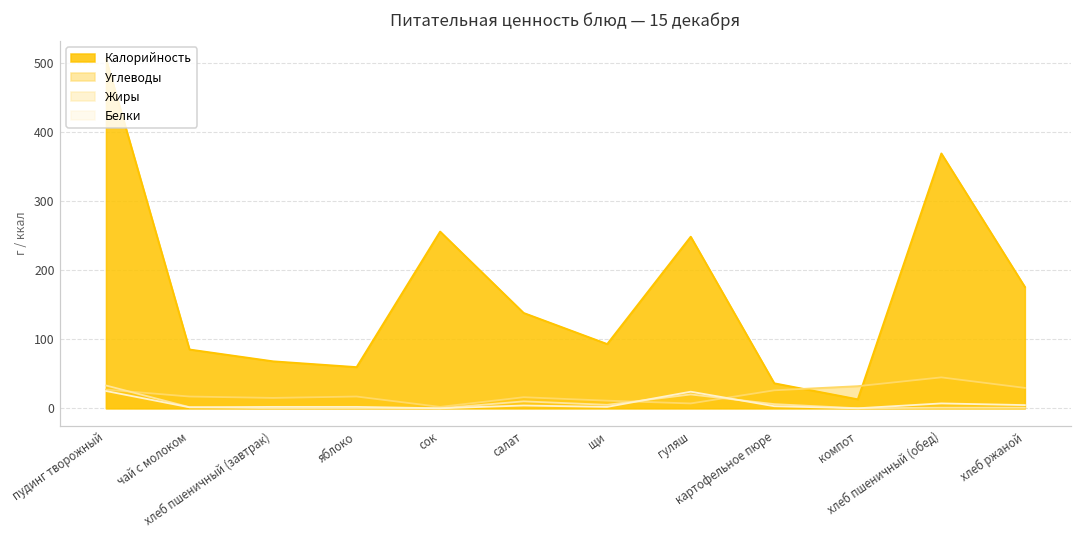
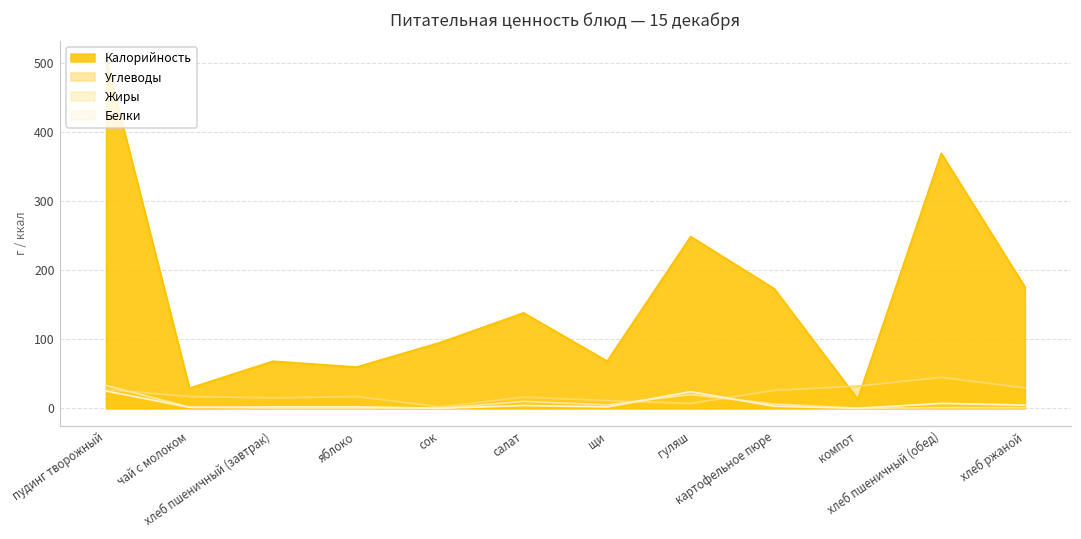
Калорийность, чай с молоком: 90 -> 30
Калорийность, сок: 260 -> 100
Калорийность, щи: 90 -> 70
Калорийность, картофельное пюре: 40 -> 170
